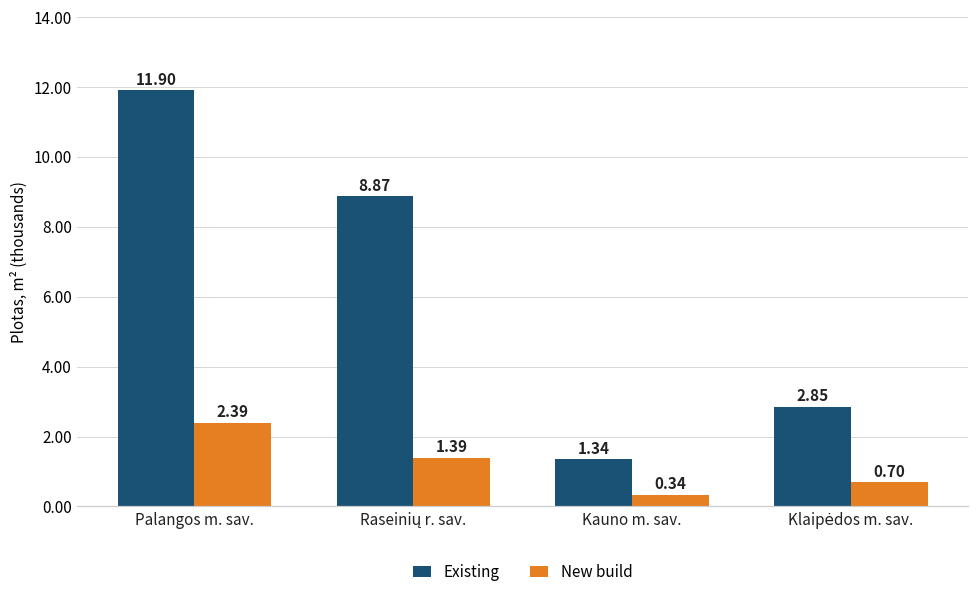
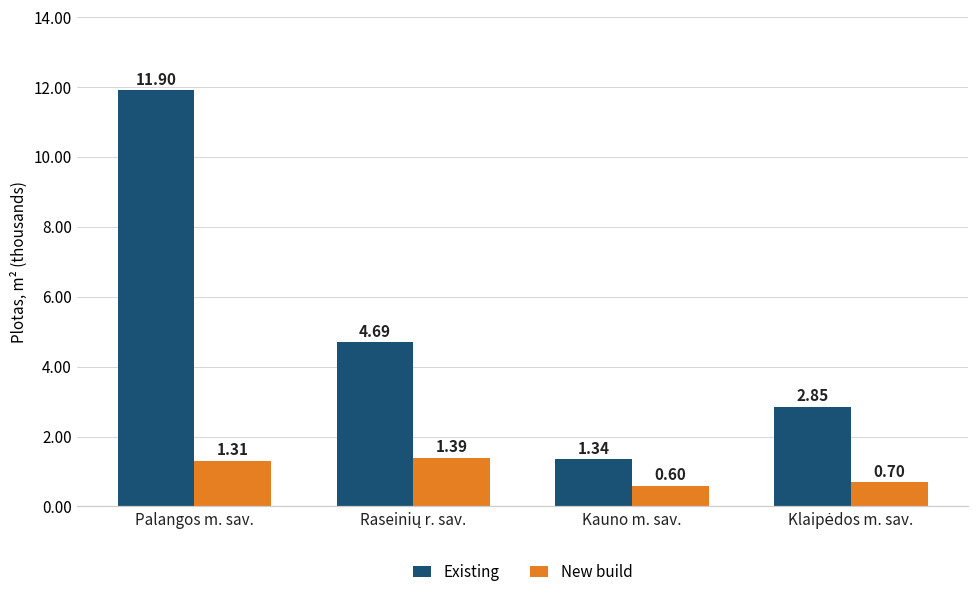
New build, Palangos m. sav.: 2.39 -> 1.31
Existing, Raseinių r. sav.: 8.87 -> 4.69
New build, Kauno m. sav.: 0.34 -> 0.60
